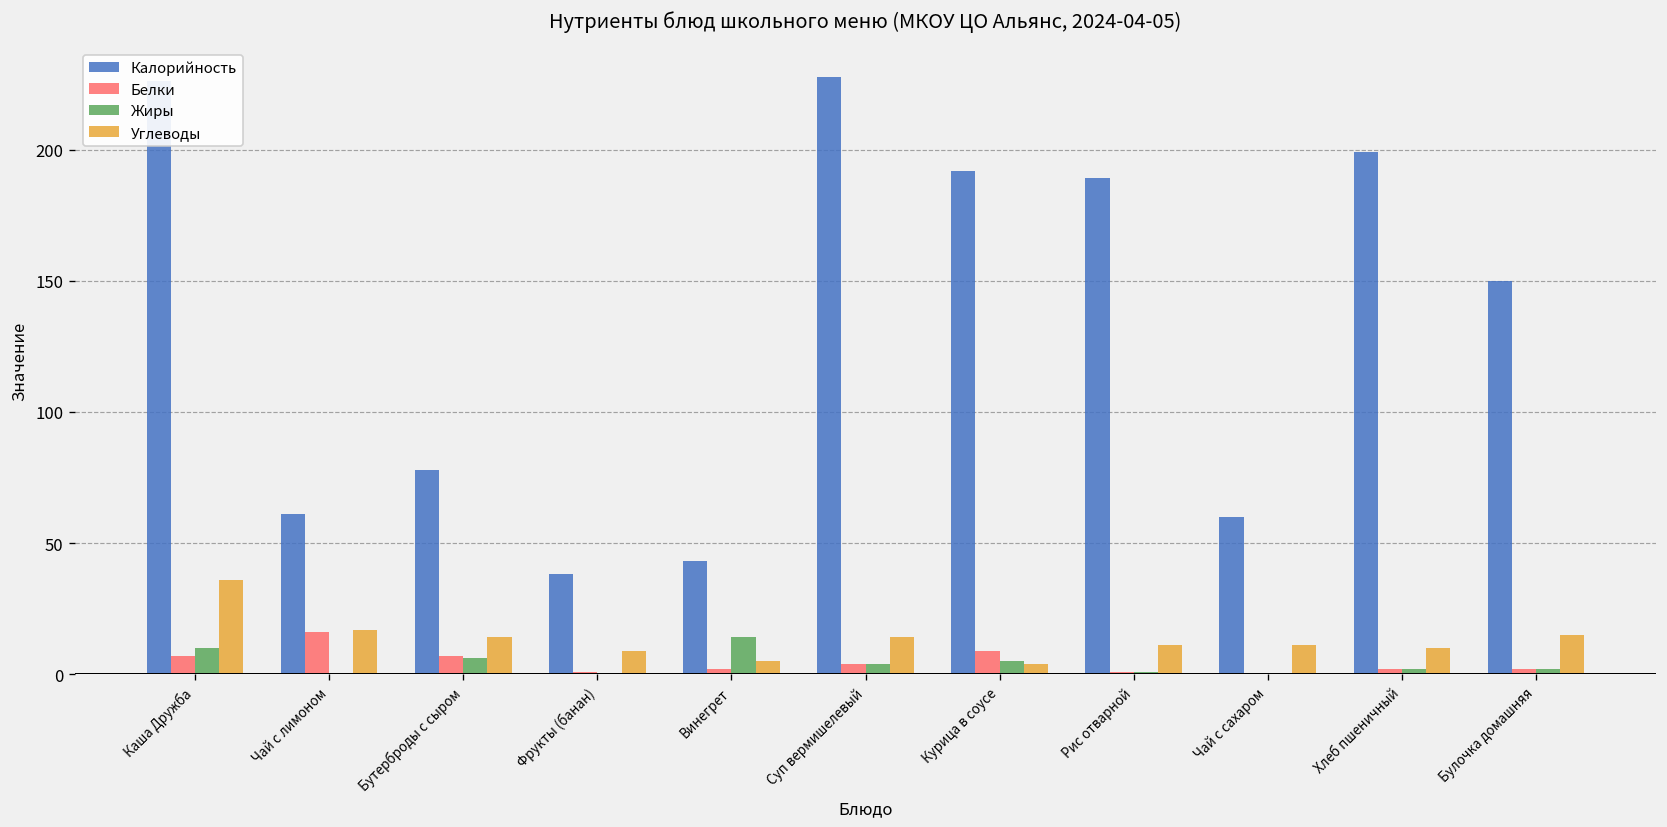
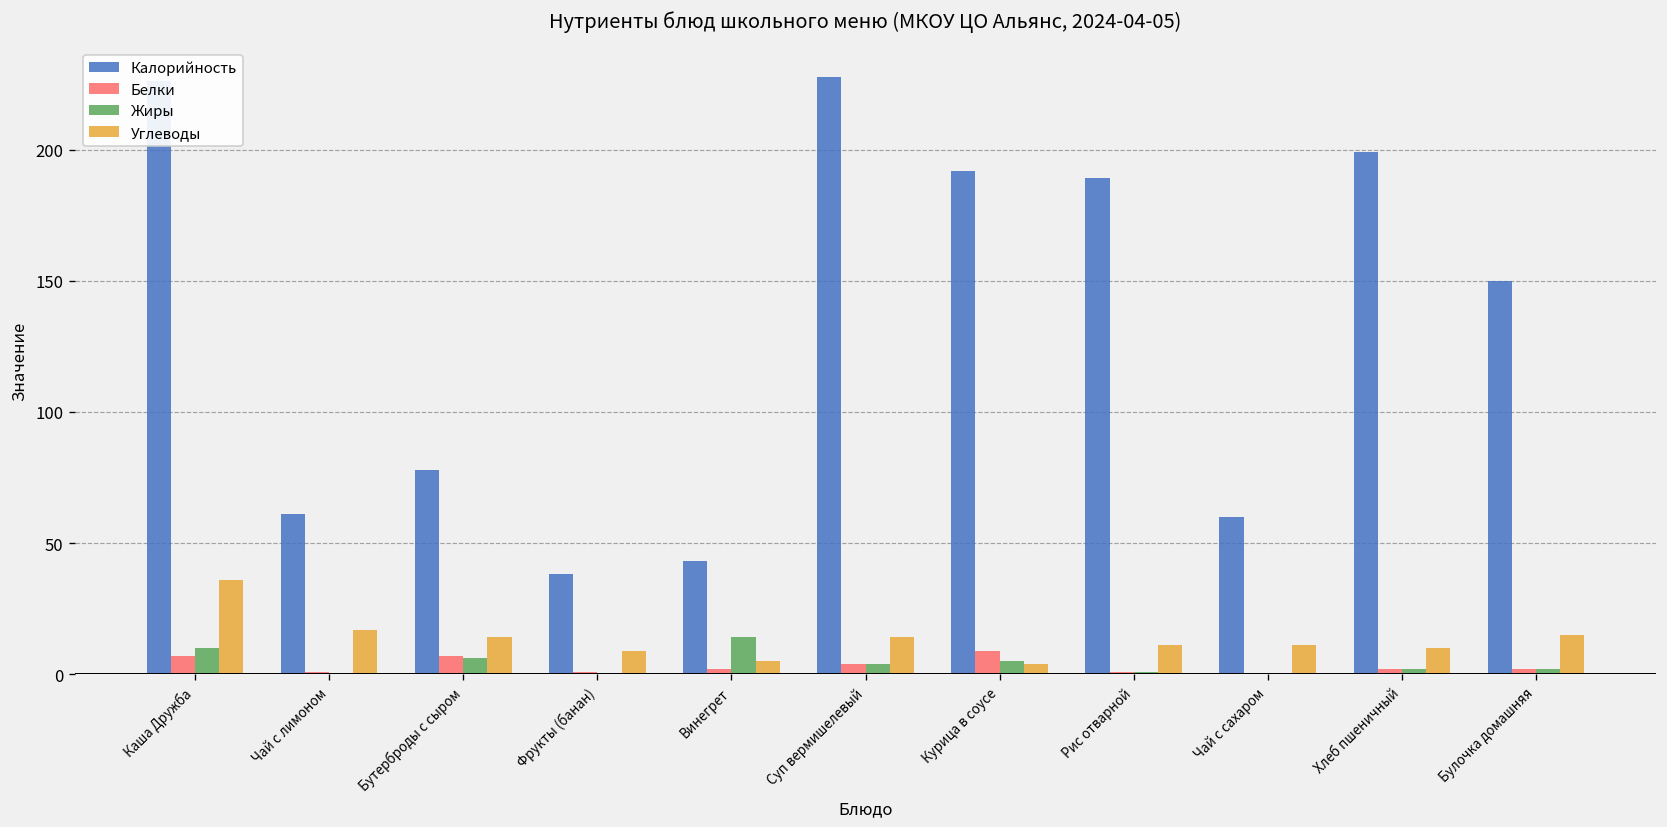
Белки, Чай с лимоном: 16 -> 1
